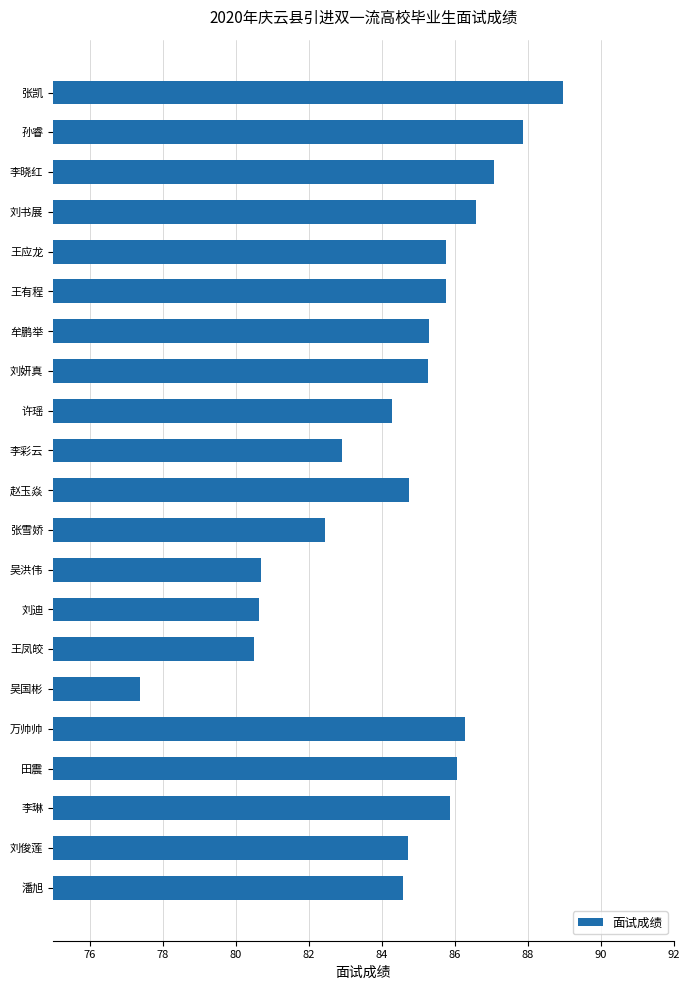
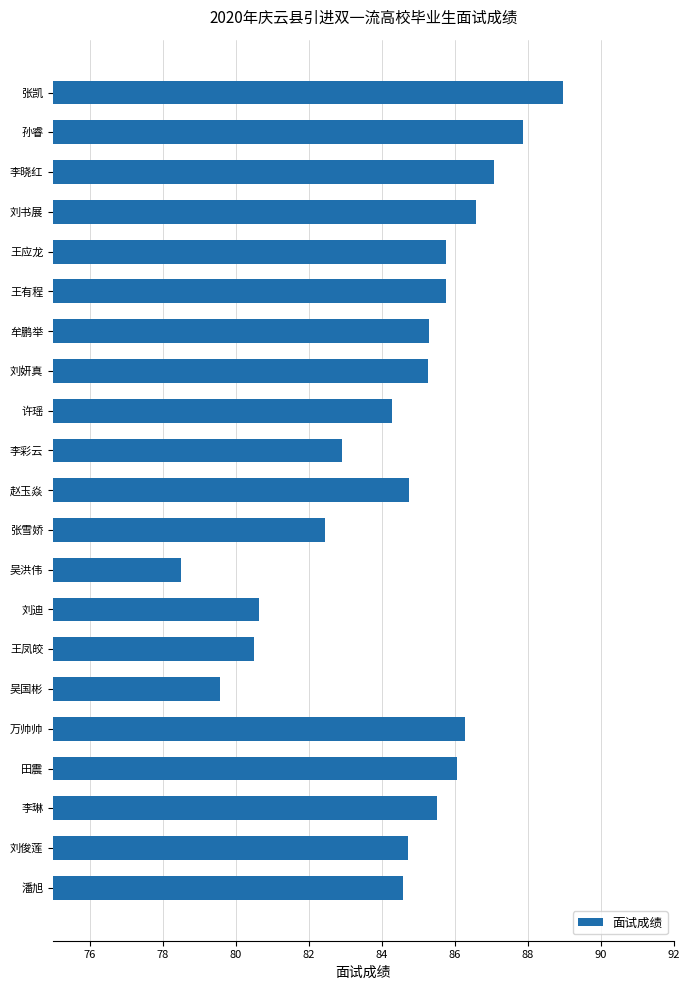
吴洪伟: 80.7 -> 78.5
吴国彬: 77.4 -> 79.6
李琳: 85.9 -> 85.5
